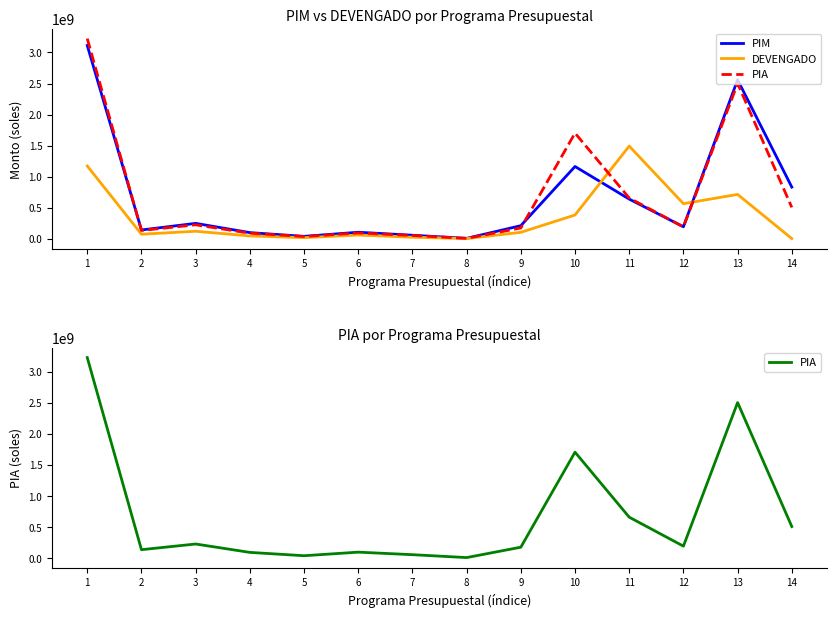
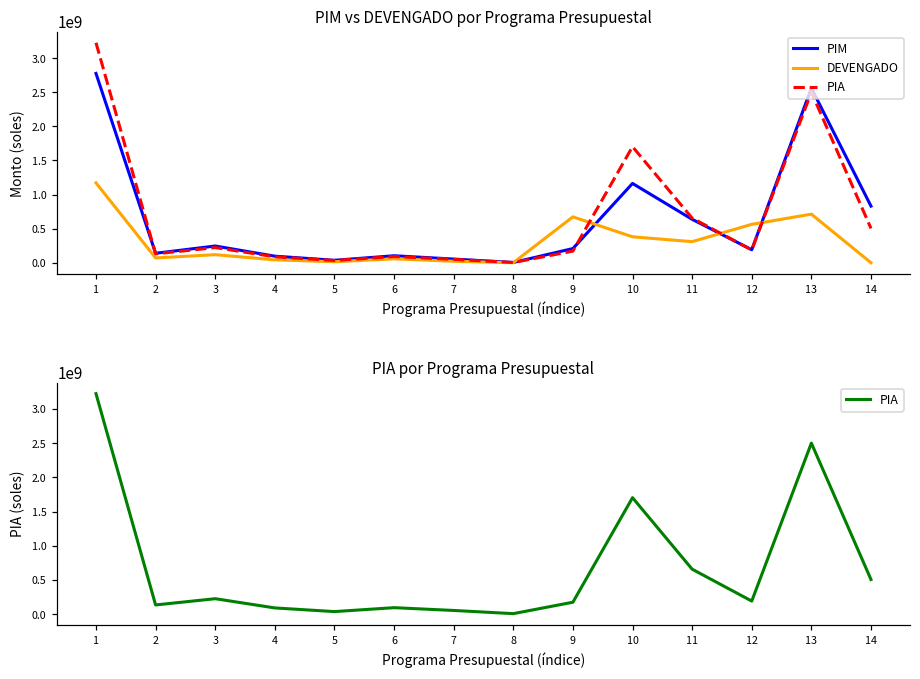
PIM vs DEVENGADO por Programa Presupuestal, PIM, 1: 3100000000 -> 2800000000
PIM vs DEVENGADO por Programa Presupuestal, DEVENGADO, 9: 100000000 -> 700000000
PIM vs DEVENGADO por Programa Presupuestal, DEVENGADO, 11: 1500000000 -> 300000000
